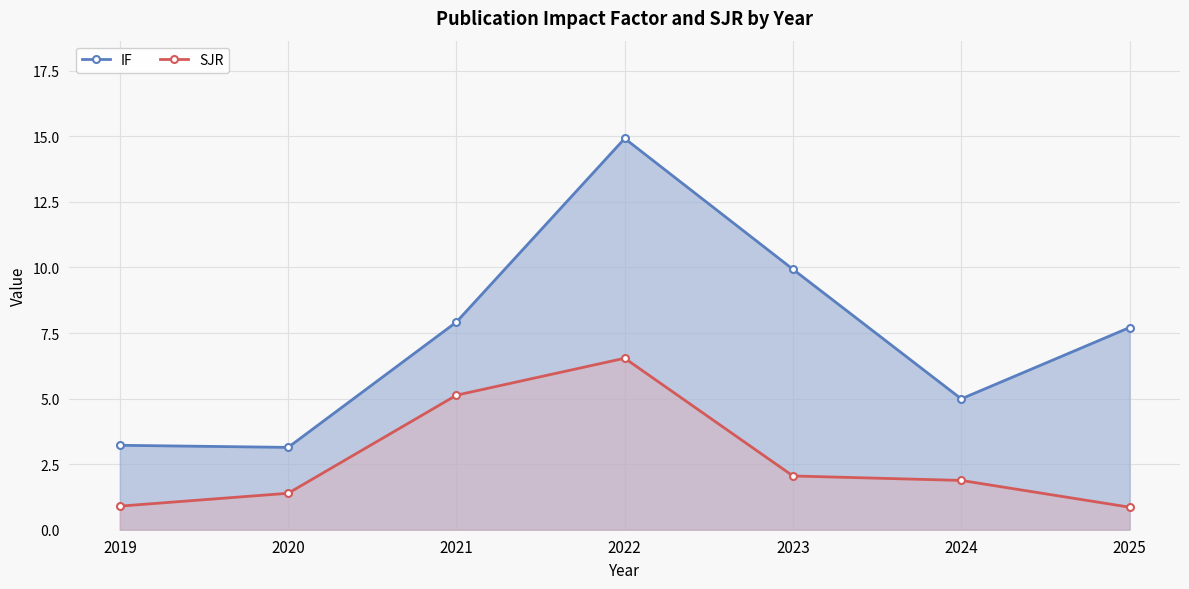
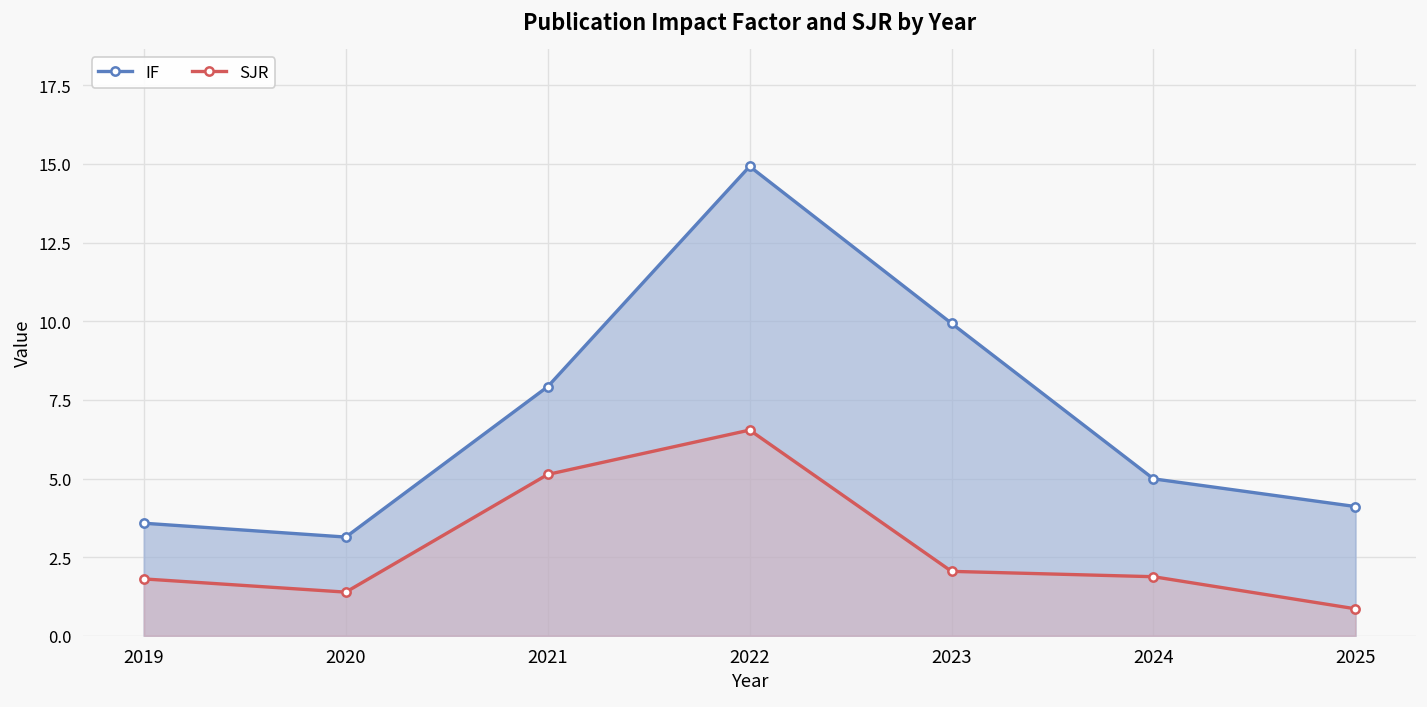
IF, 2019: 3.2 -> 3.6
SJR, 2019: 0.9 -> 1.8
IF, 2025: 7.7 -> 4.1
